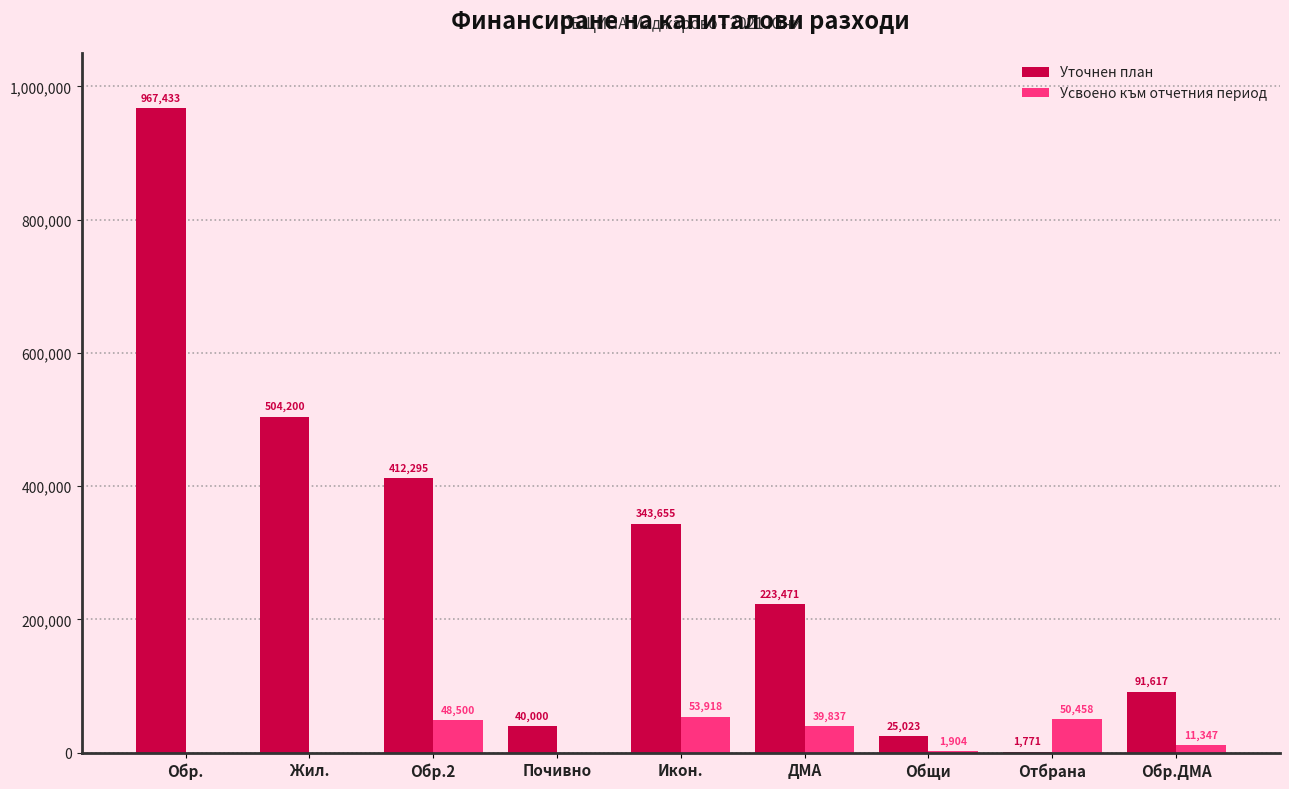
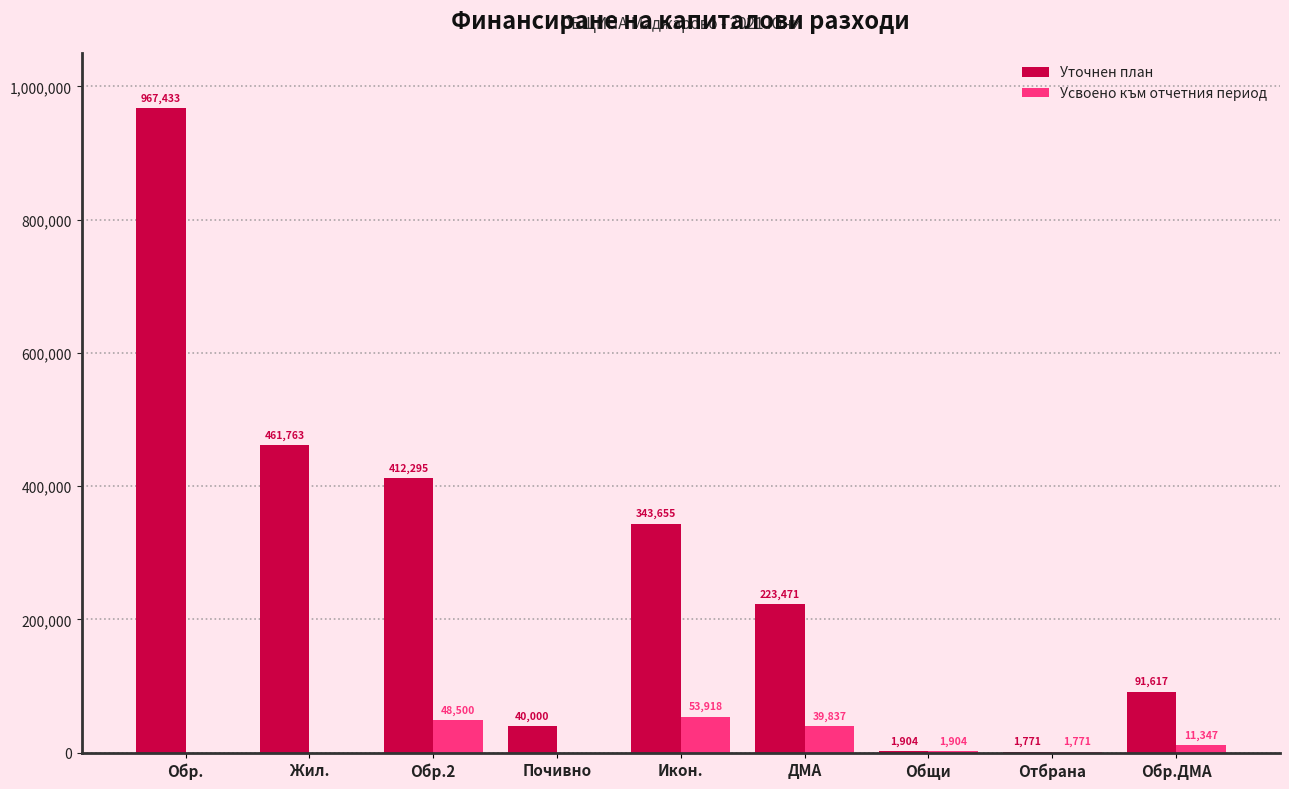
Уточнен план, Жил.: 504,200 -> 461,763
Уточнен план, Общи: 25,023 -> 1,904
Усвоено към отчетния период, Отбрана: 50,458 -> 1,771
